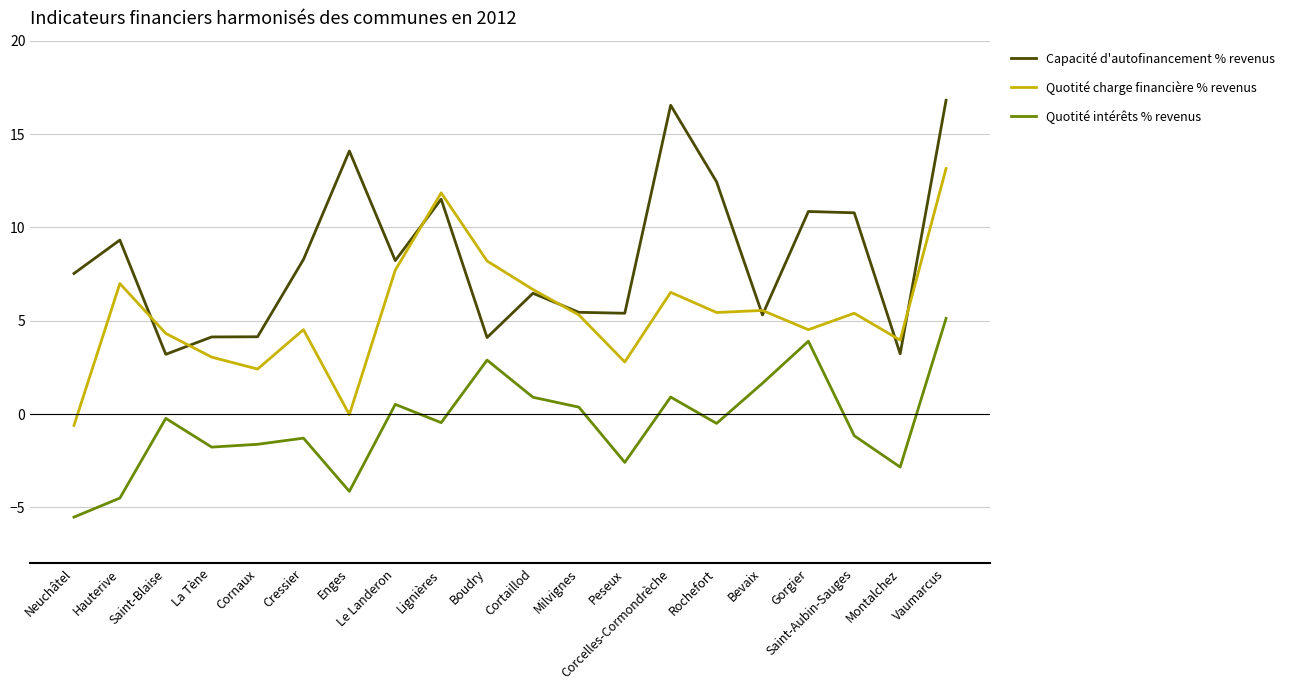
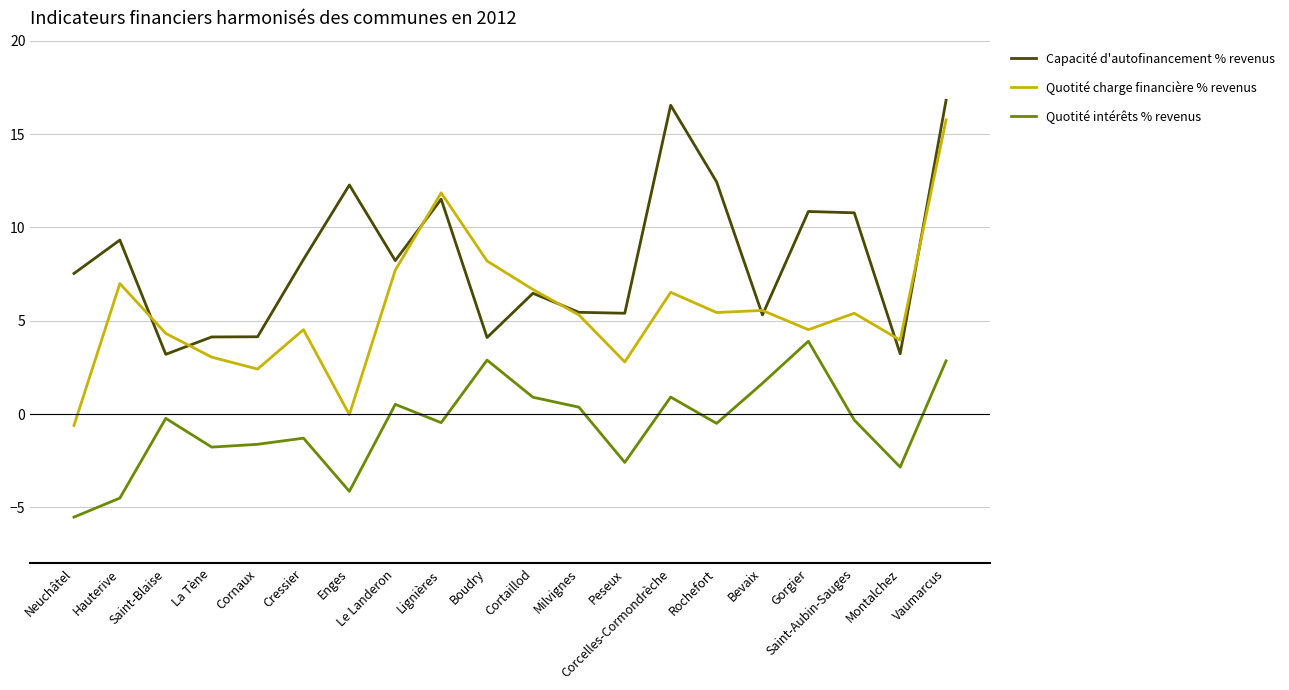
Capacité d'autofinancement % revenus, Enges: 14.1 -> 12.3
Quotité intérêts % revenus, Saint-Aubin-Sauges: -1.2 -> -0.3
Quotité charge financière % revenus, Vaumarcus: 13.2 -> 15.8
Quotité intérêts % revenus, Vaumarcus: 5.1 -> 2.9
